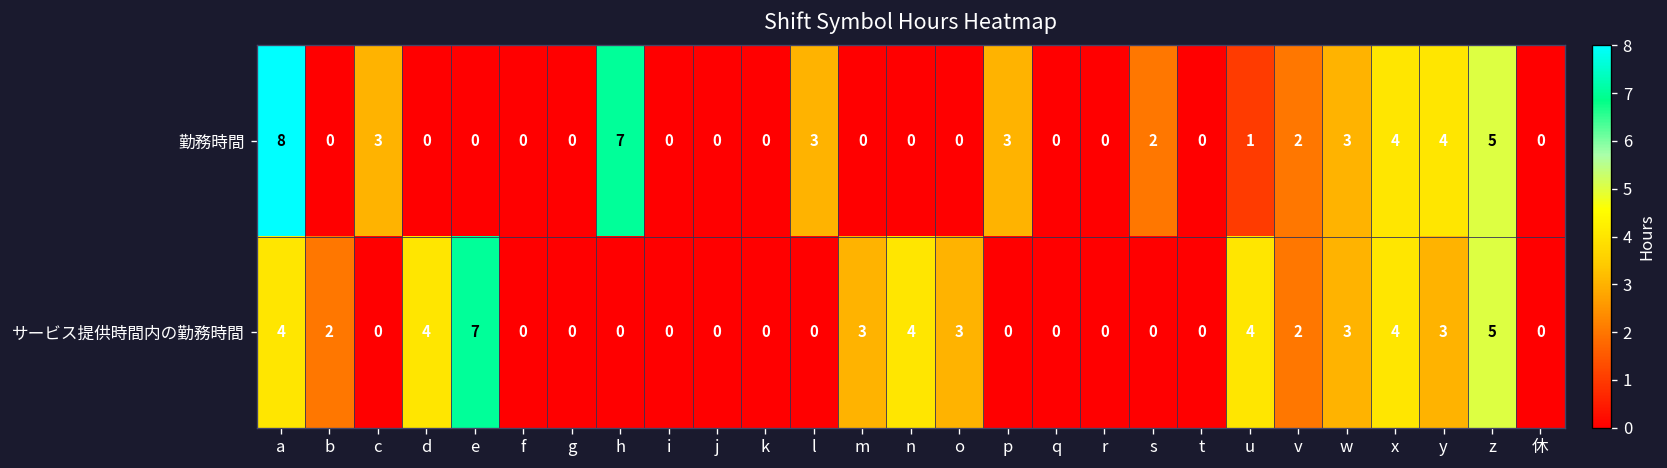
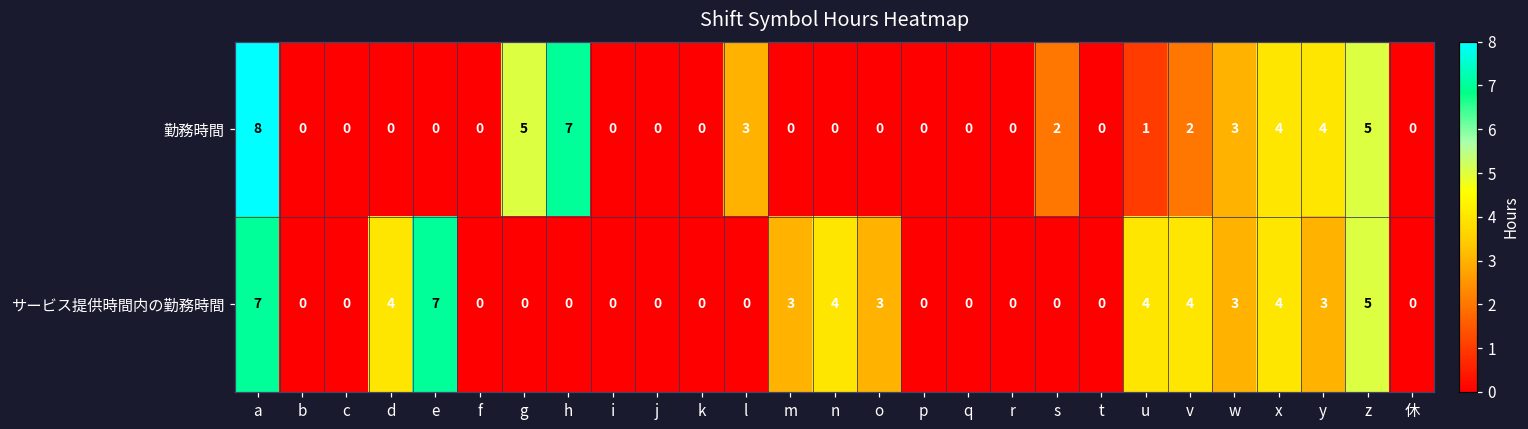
勤務時間, c: 3 -> 0
勤務時間, g: 0 -> 5
勤務時間, p: 3 -> 0
サービス提供時間内の勤務時間, a: 4 -> 7
サービス提供時間内の勤務時間, b: 2 -> 0
サービス提供時間内の勤務時間, v: 2 -> 4
